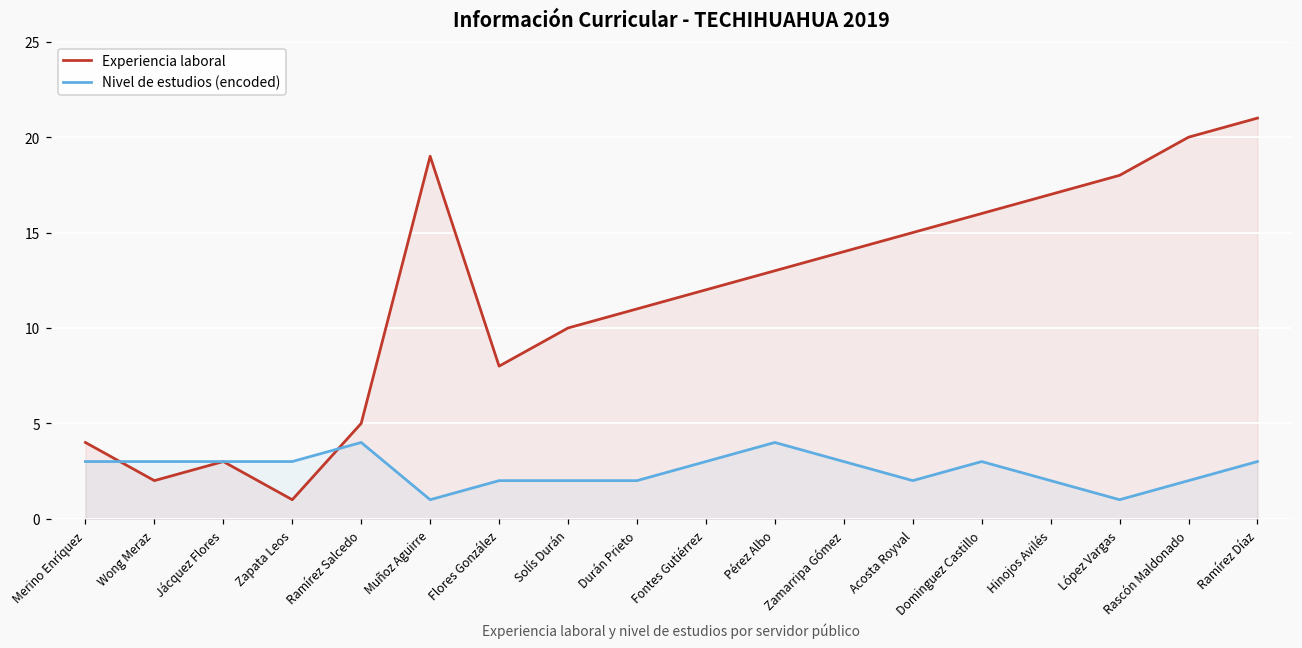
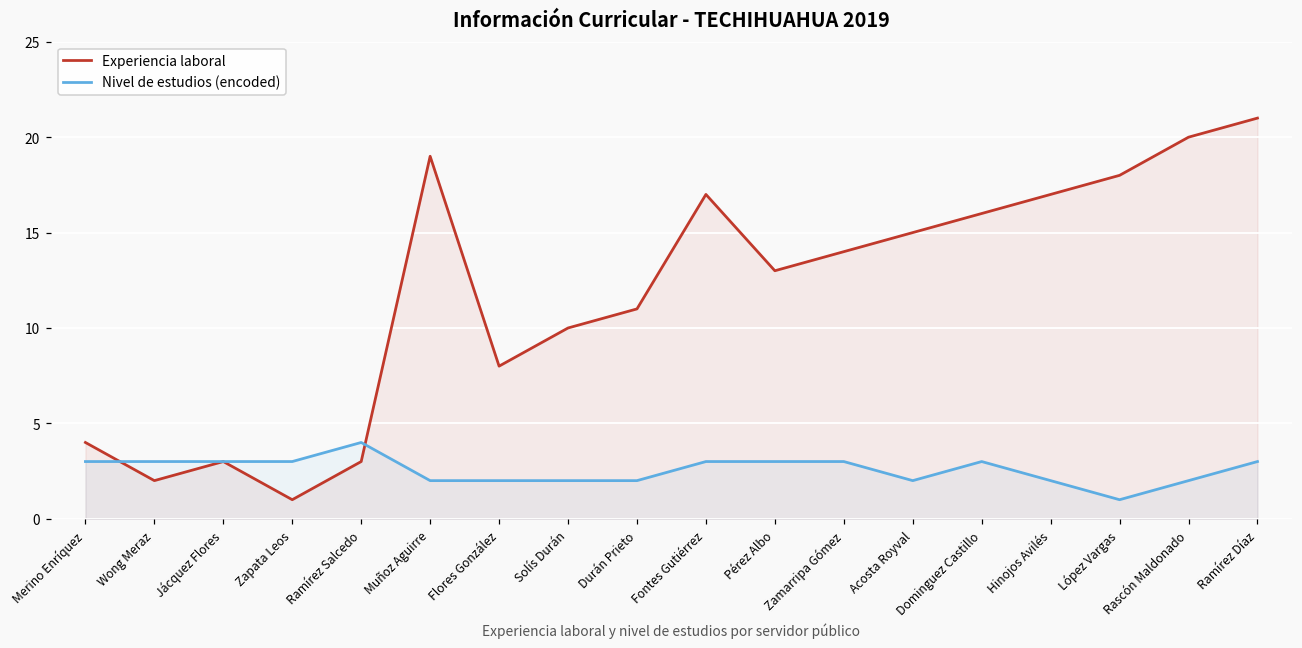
Experiencia laboral, Ramírez Salcedo: 5 -> 3
Nivel de estudios (encoded), Muñoz Aguirre: 1 -> 2
Experiencia laboral, Fontes Gutiérrez: 12 -> 17
Nivel de estudios (encoded), Pérez Albo: 4 -> 3
